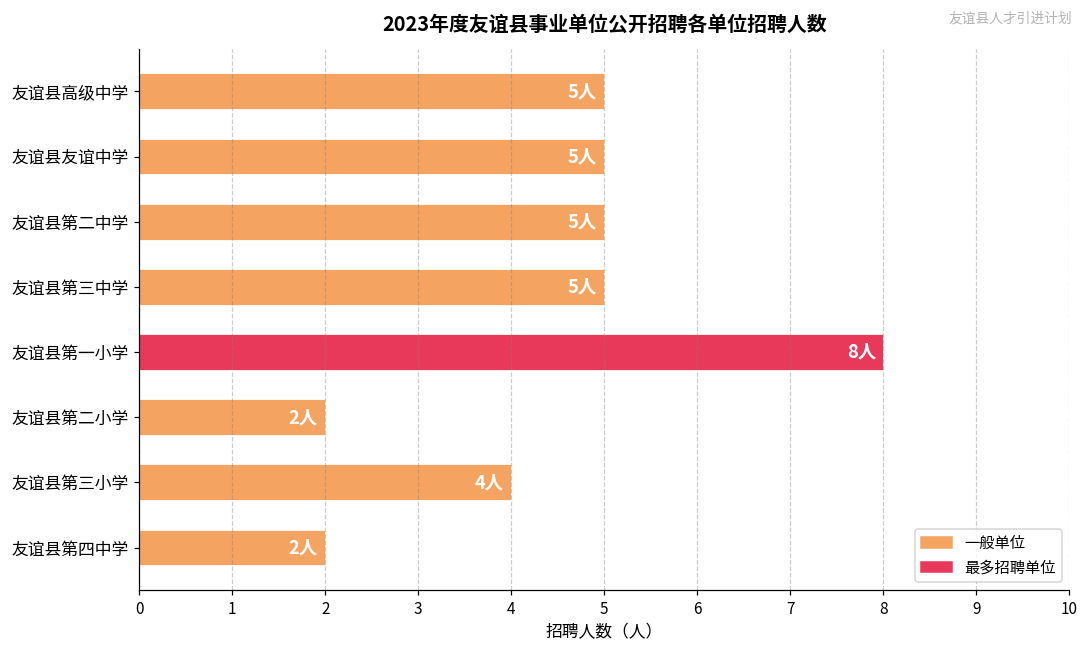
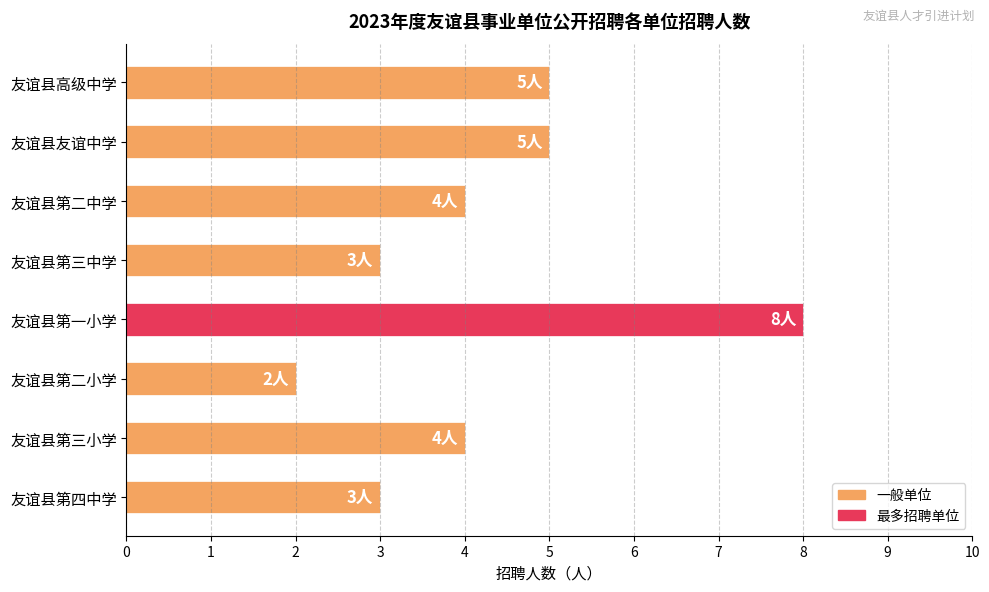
友谊县第二中学: 5人 -> 4人
友谊县第三中学: 5人 -> 3人
友谊县第四中学: 2人 -> 3人
